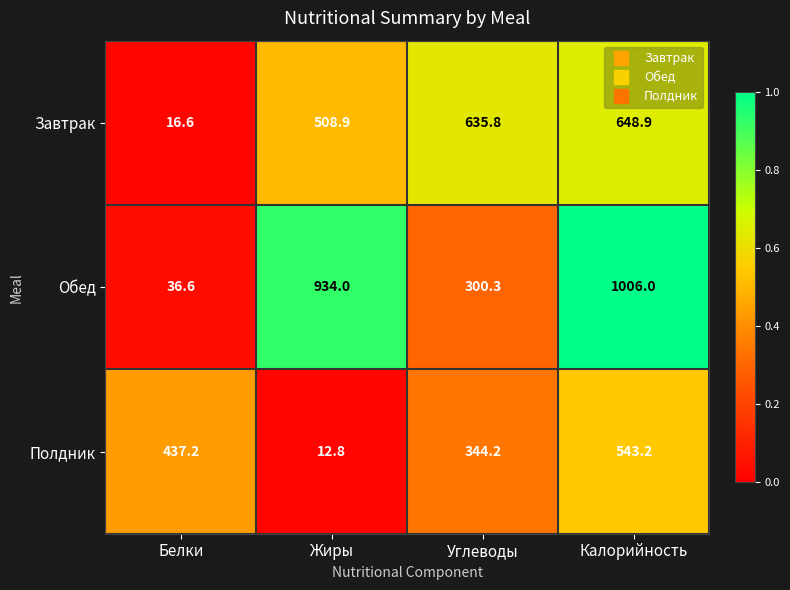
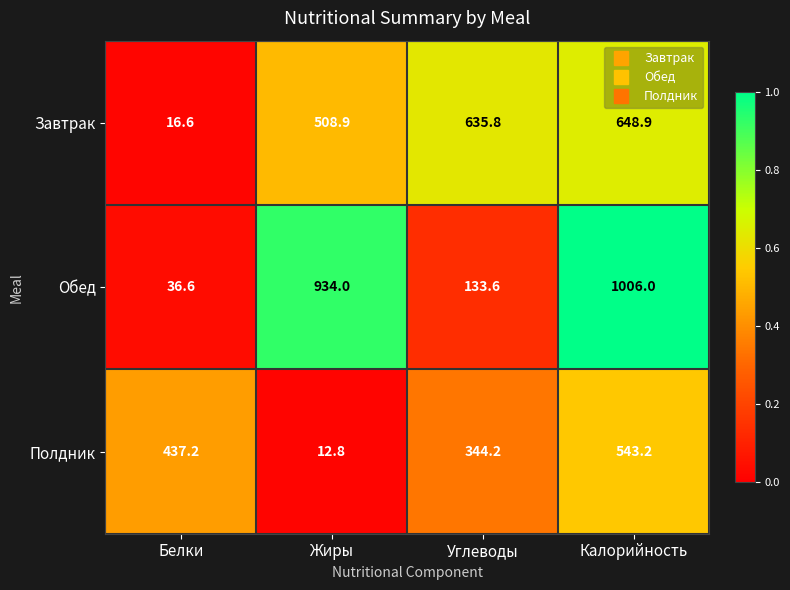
Обед, Углеводы: 300.3 -> 133.6
